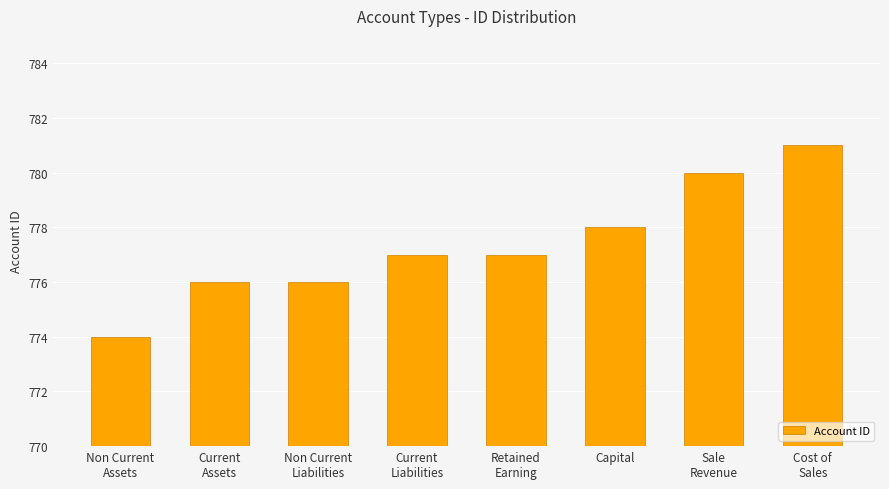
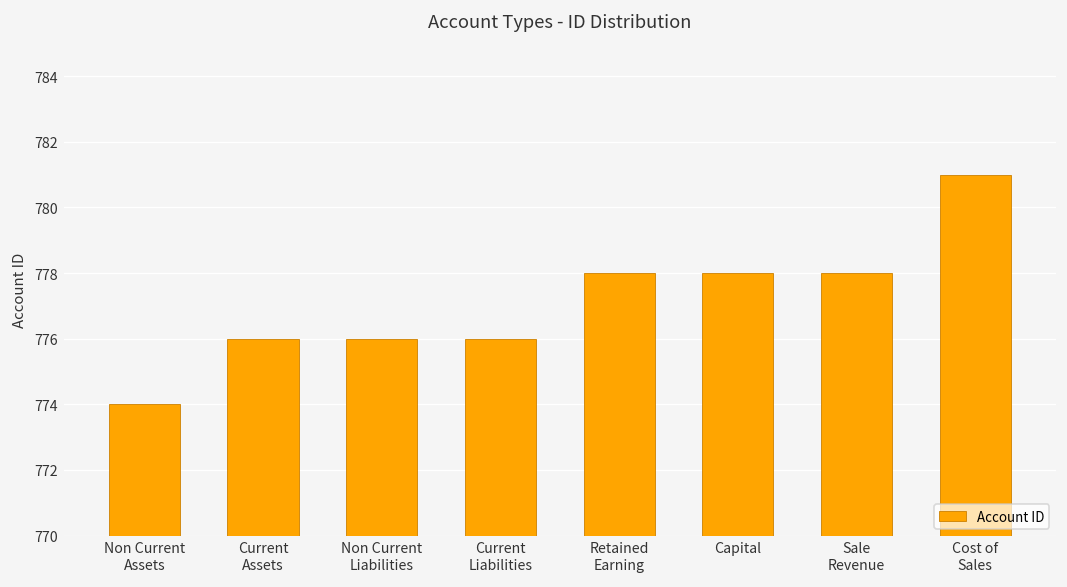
Current Liabilities: 777 -> 776
Retained Earning: 777 -> 778
Sale Revenue: 780 -> 778
